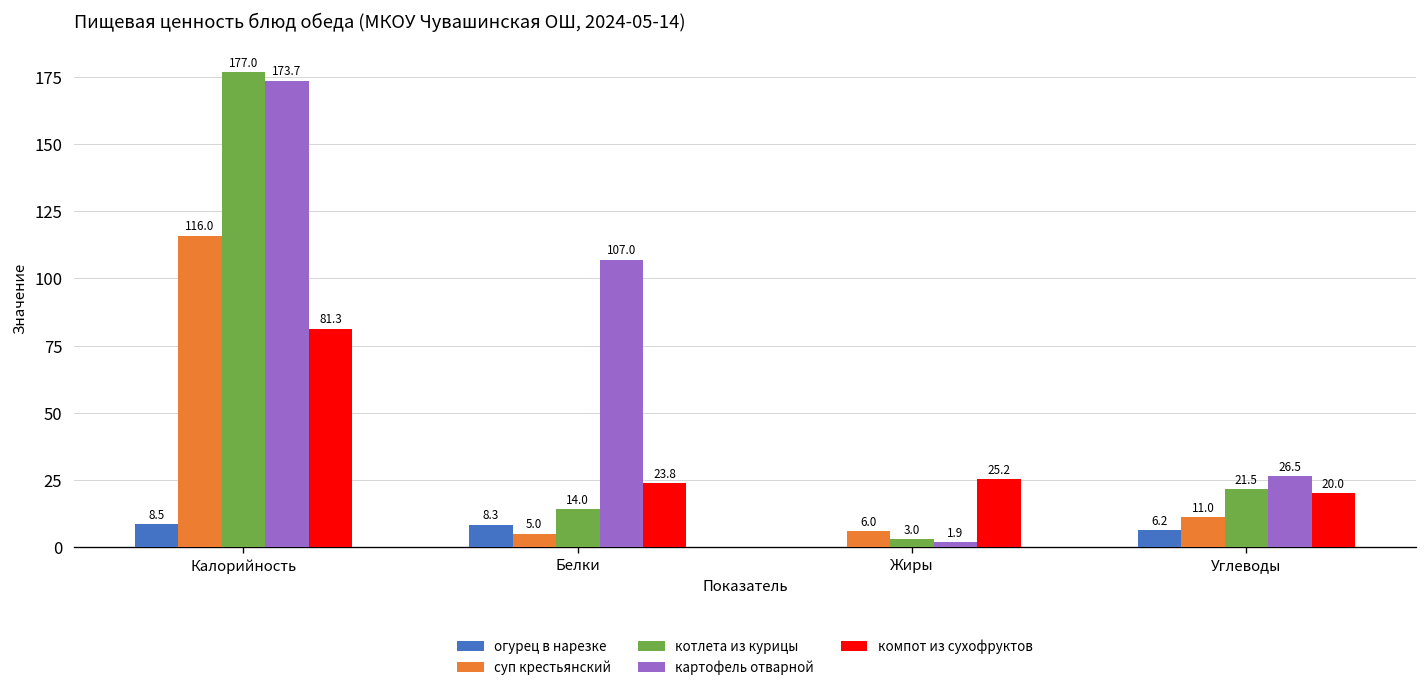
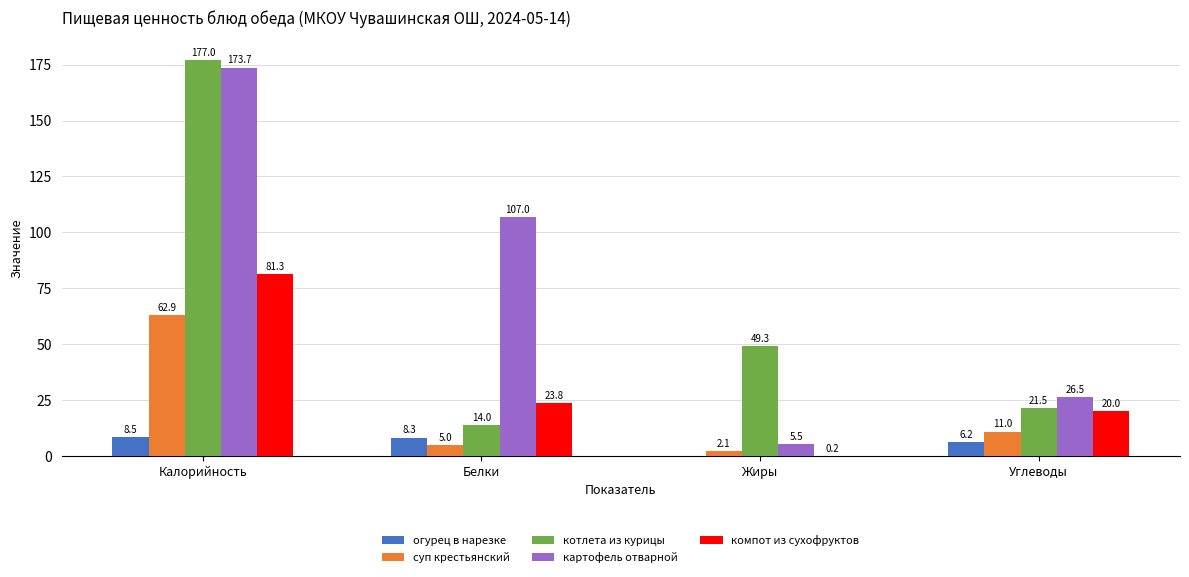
суп крестьянский, Калорийность: 116.0 -> 62.9
суп крестьянский, Жиры: 6.0 -> 2.1
котлета из курицы, Жиры: 3.0 -> 49.3
картофель отварной, Жиры: 1.9 -> 5.5
компот из сухофруктов, Жиры: 25.2 -> 0.2
